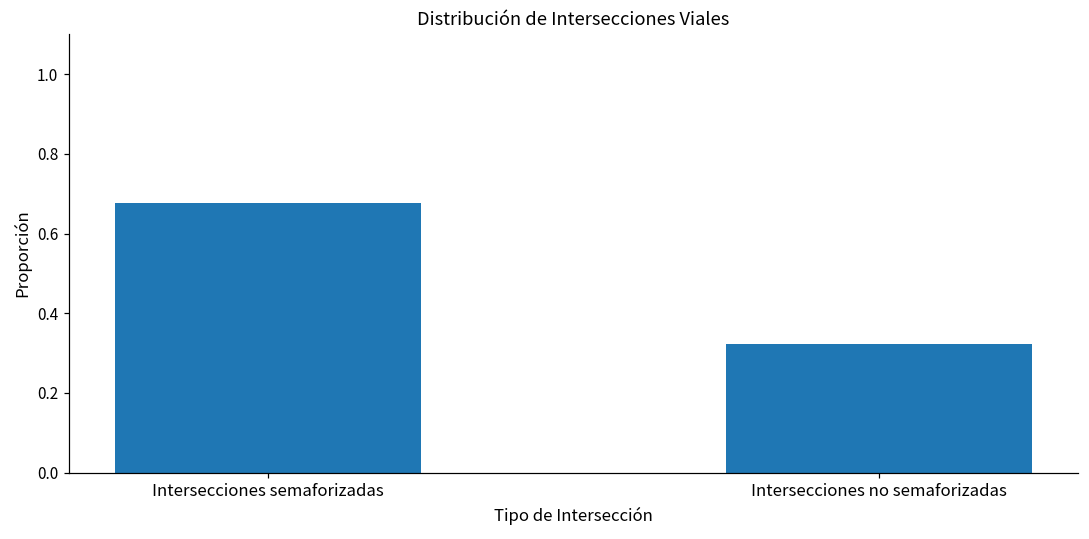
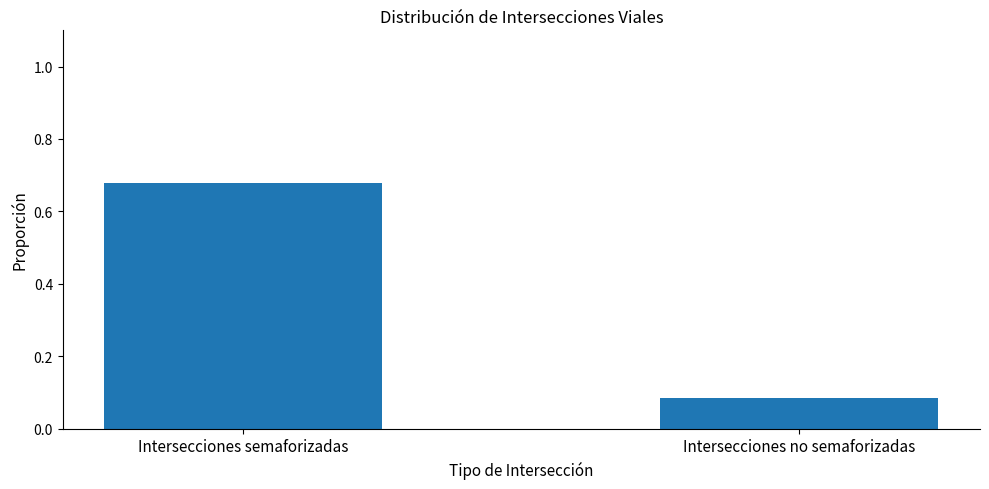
Intersecciones no semaforizadas: 0.32 -> 0.09
